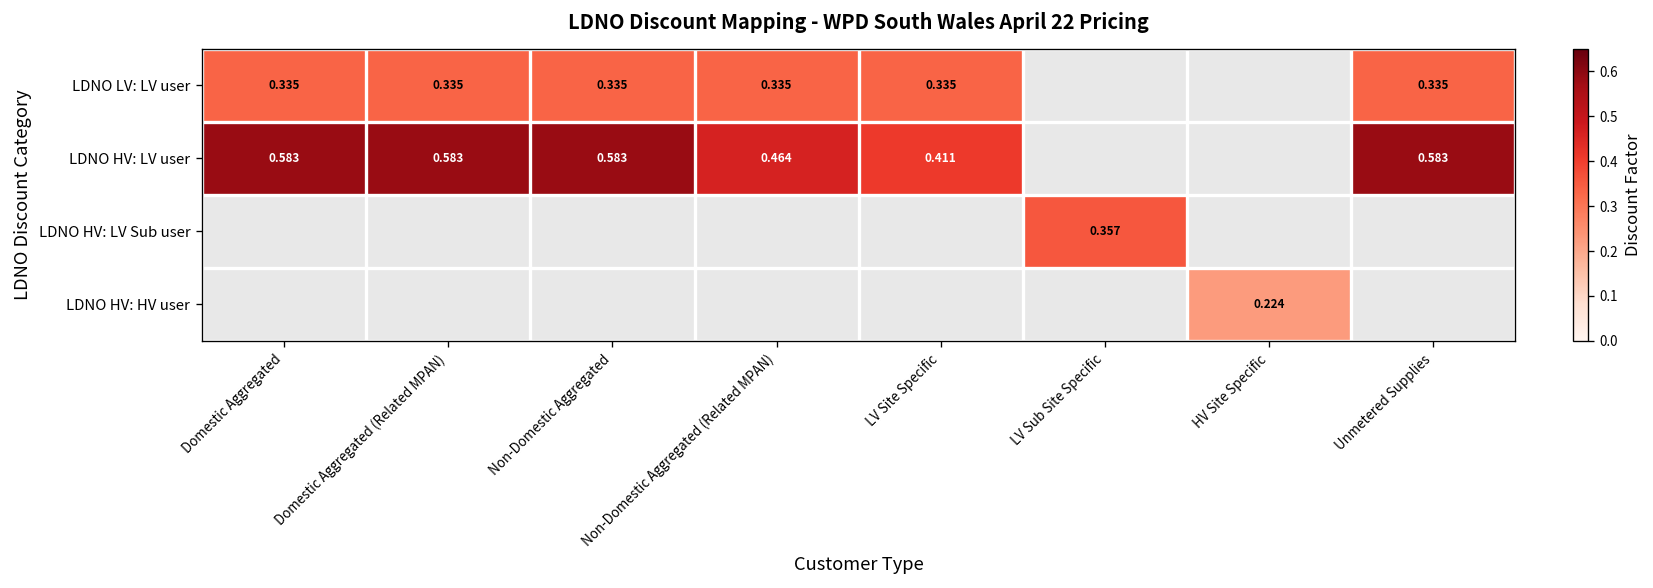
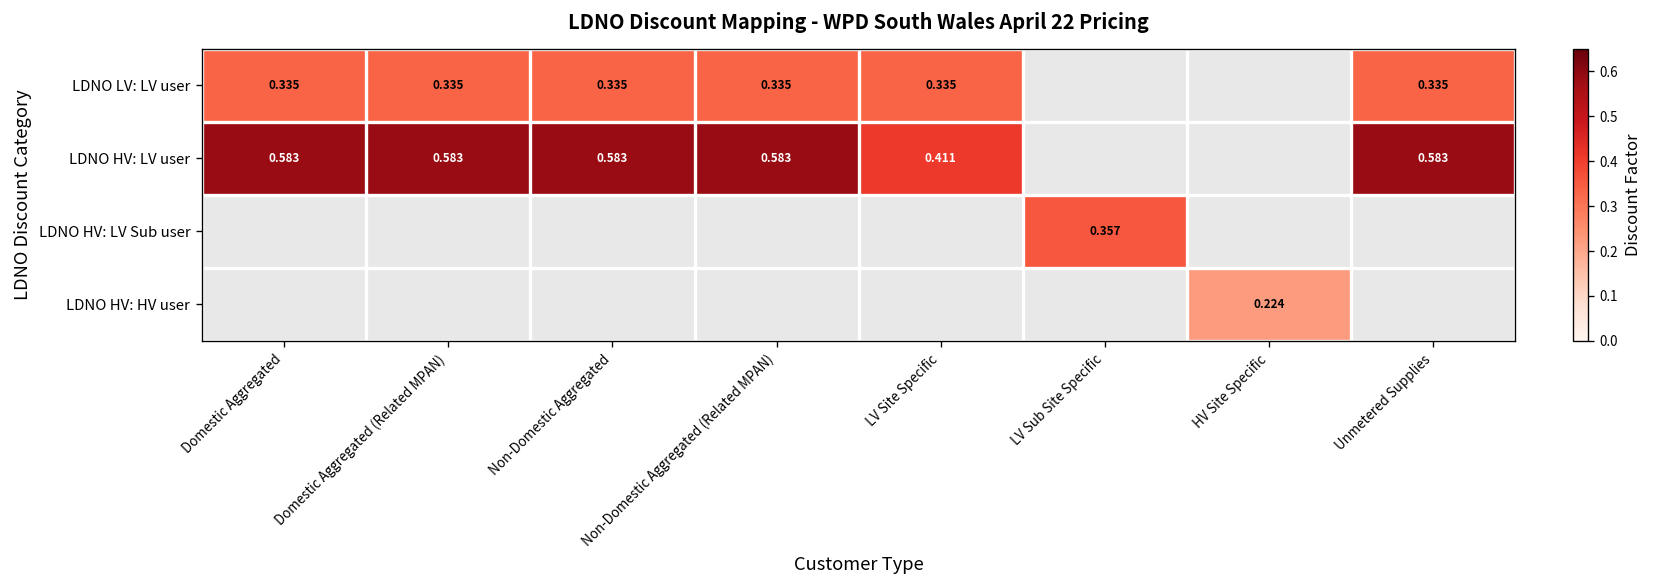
LDNO HV: LV user, Non-Domestic Aggregated (Related MPAN): 0.464 -> 0.583
